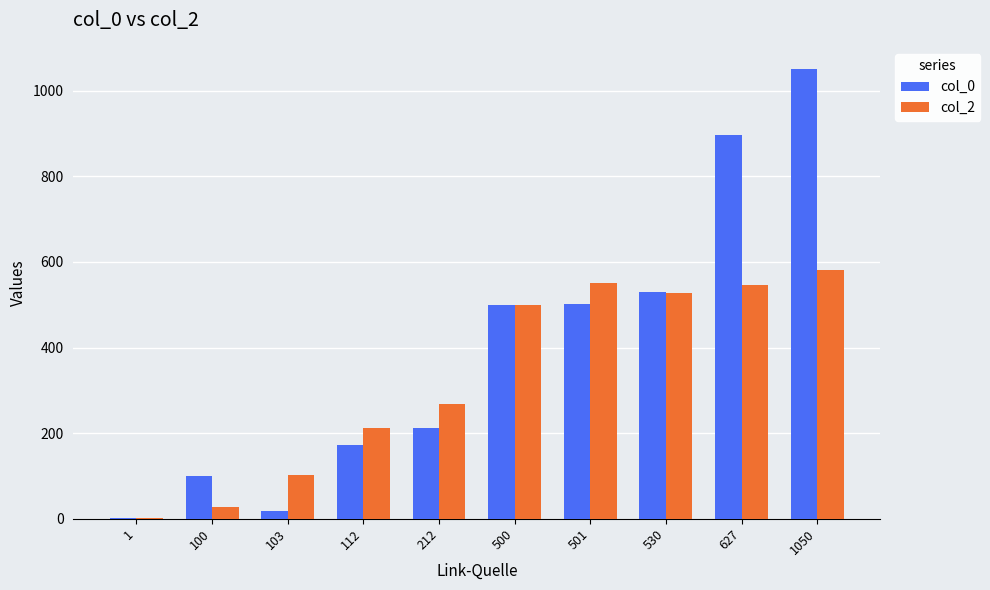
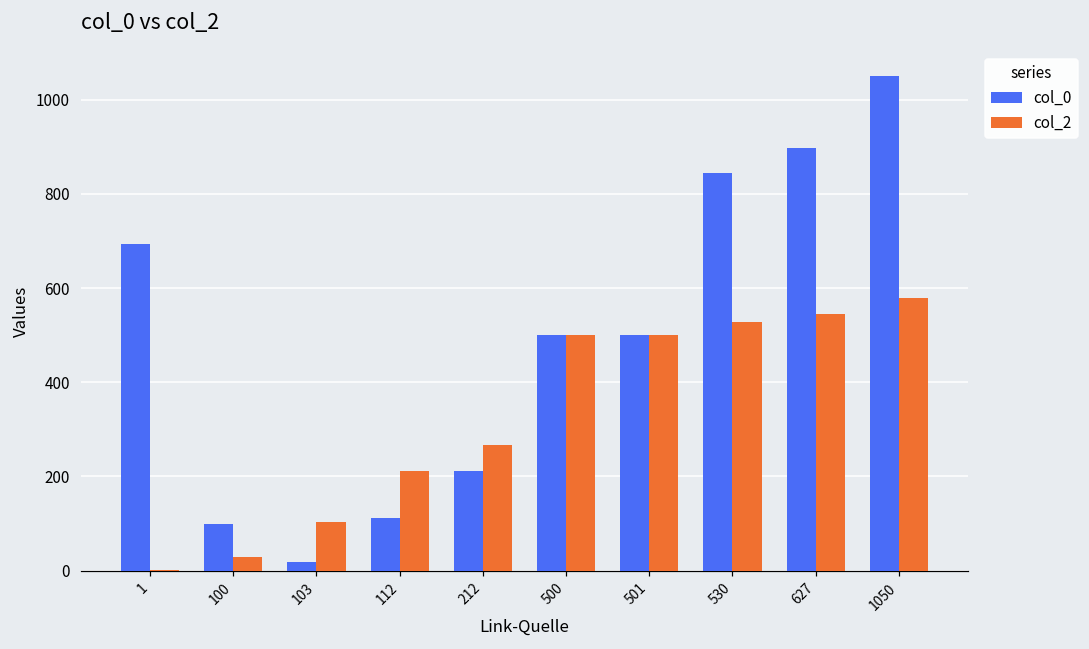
col_0, 1: 0 -> 690
col_0, 112: 170 -> 110
col_2, 501: 550 -> 500
col_0, 530: 530 -> 840
